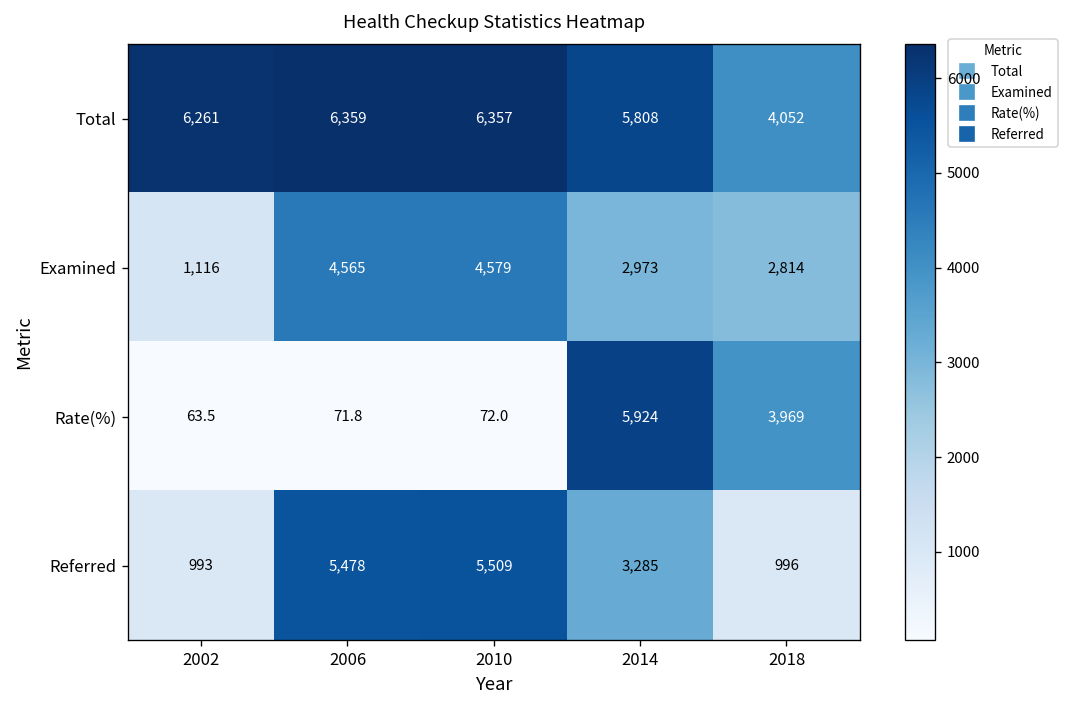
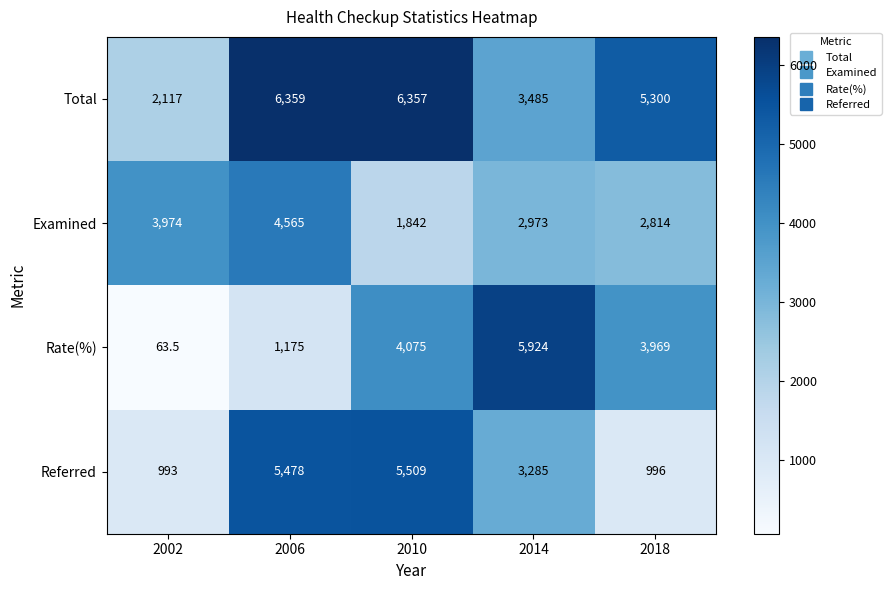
Total, 2002: 6,261 -> 2,117
Total, 2014: 5,808 -> 3,485
Total, 2018: 4,052 -> 5,300
Examined, 2002: 1,116 -> 3,974
Examined, 2010: 4,579 -> 1,842
Rate(%), 2006: 71.8 -> 1,175
Rate(%), 2010: 72.0 -> 4,075
